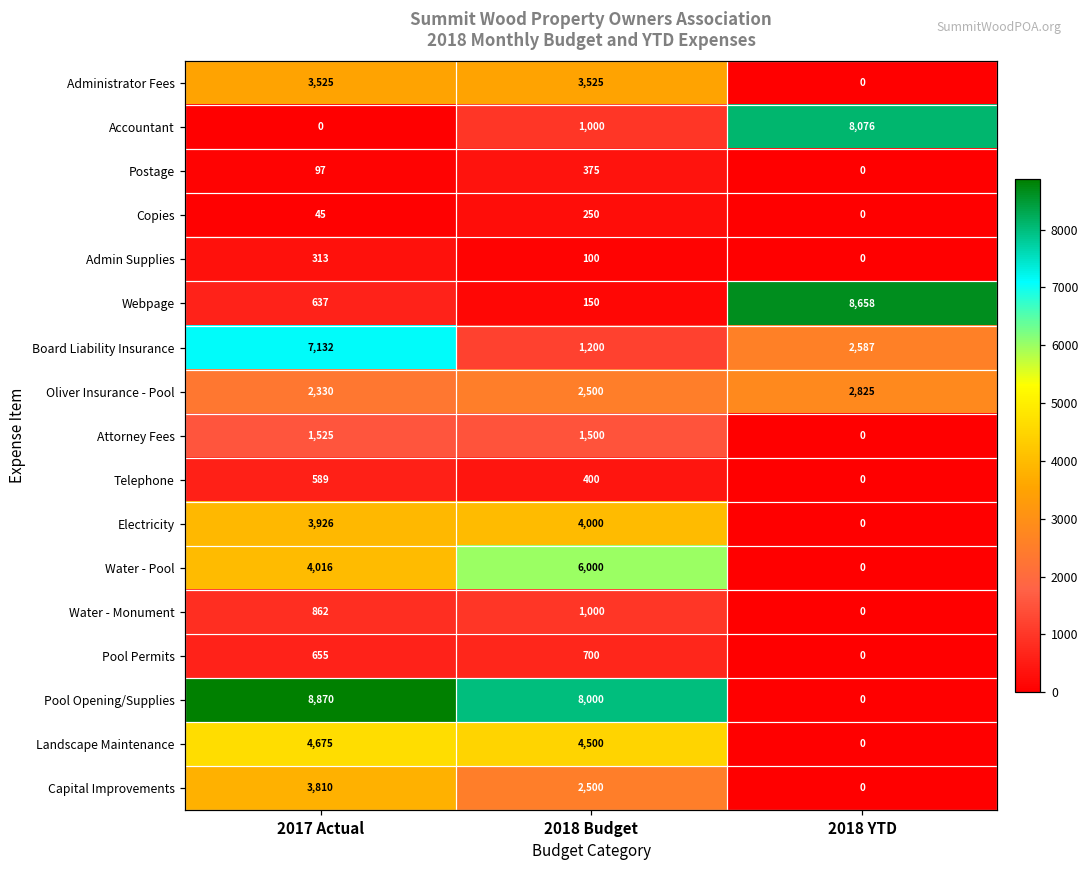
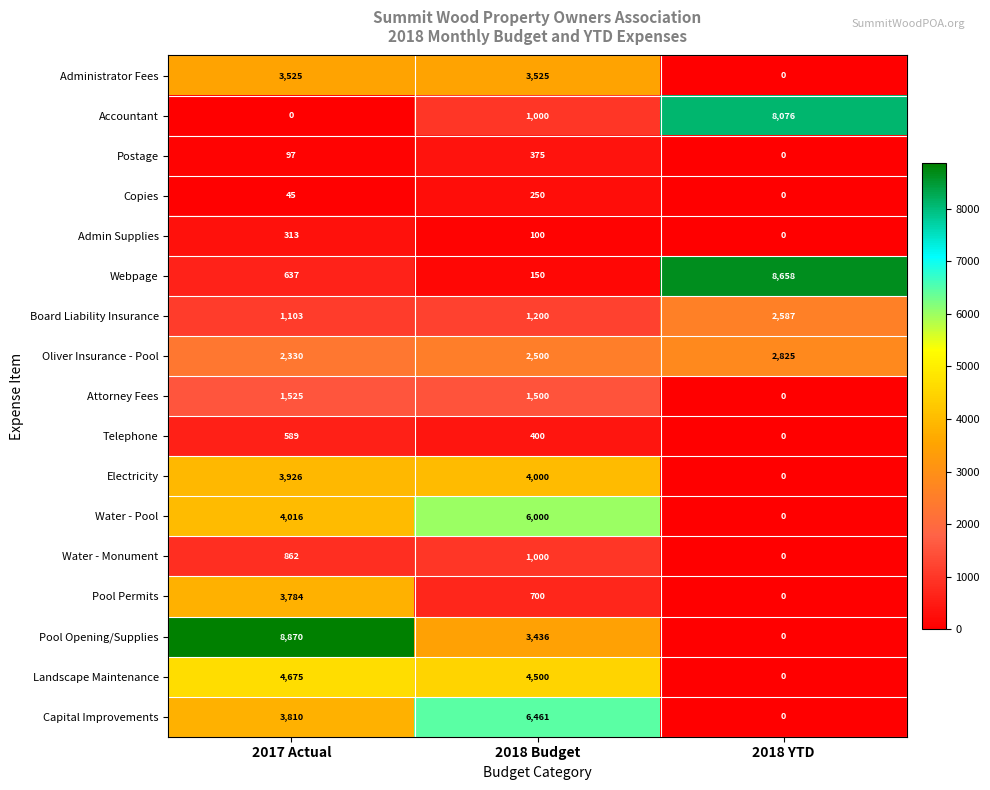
Board Liability Insurance, 2017 Actual: 7,132 -> 1,103
Pool Permits, 2017 Actual: 655 -> 3,784
Pool Opening/Supplies, 2018 Budget: 8,000 -> 3,436
Capital Improvements, 2018 Budget: 2,500 -> 6,461
